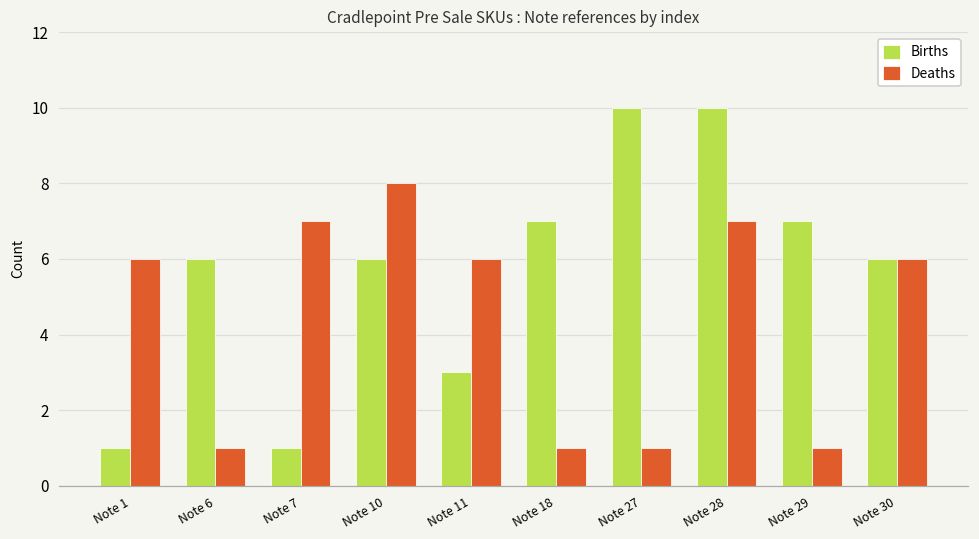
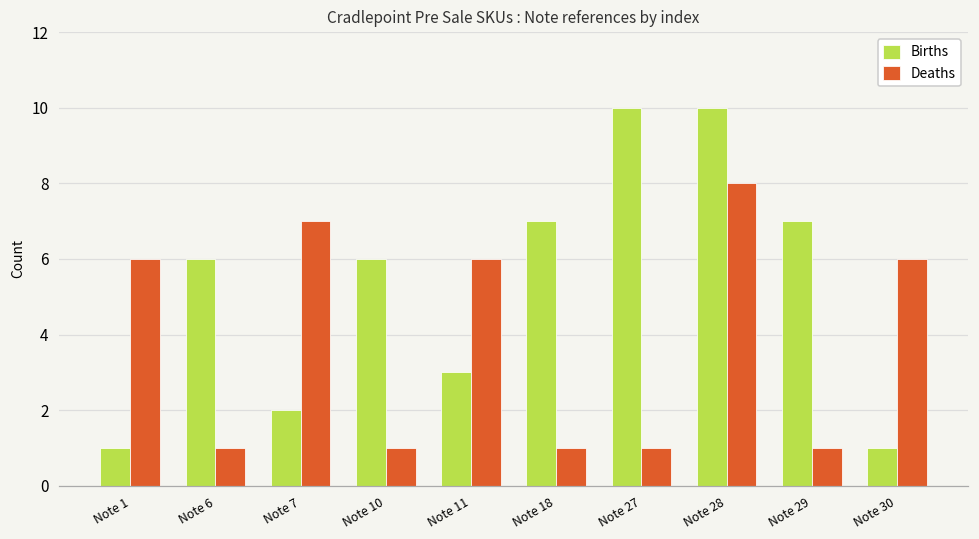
Births, Note 7: 1 -> 2
Deaths, Note 10: 8 -> 1
Deaths, Note 28: 7 -> 8
Births, Note 30: 6 -> 1
